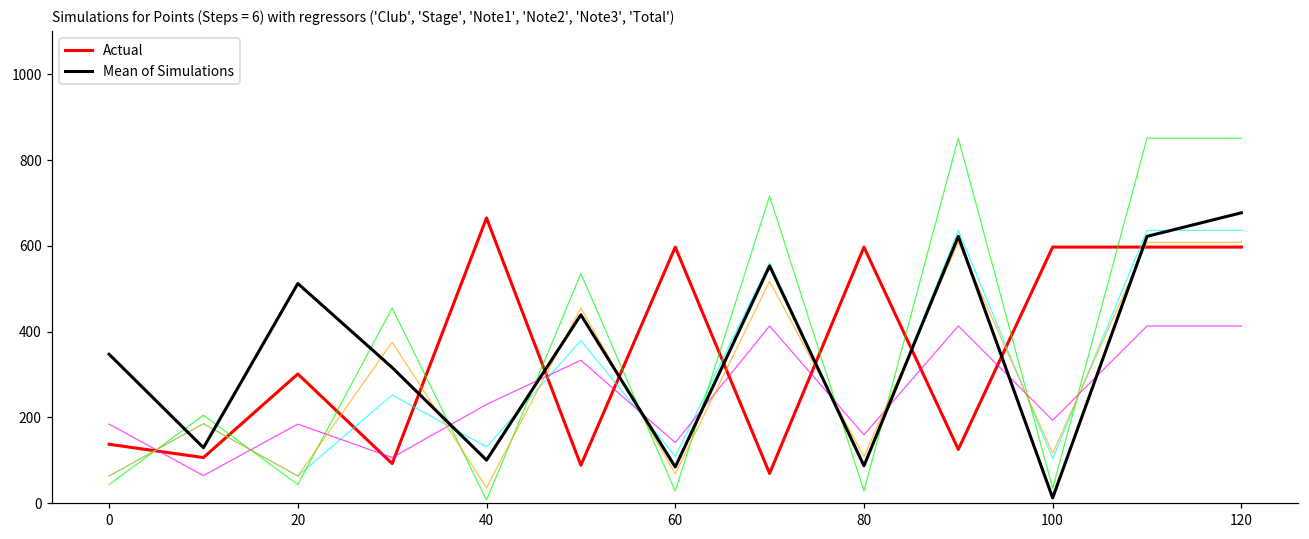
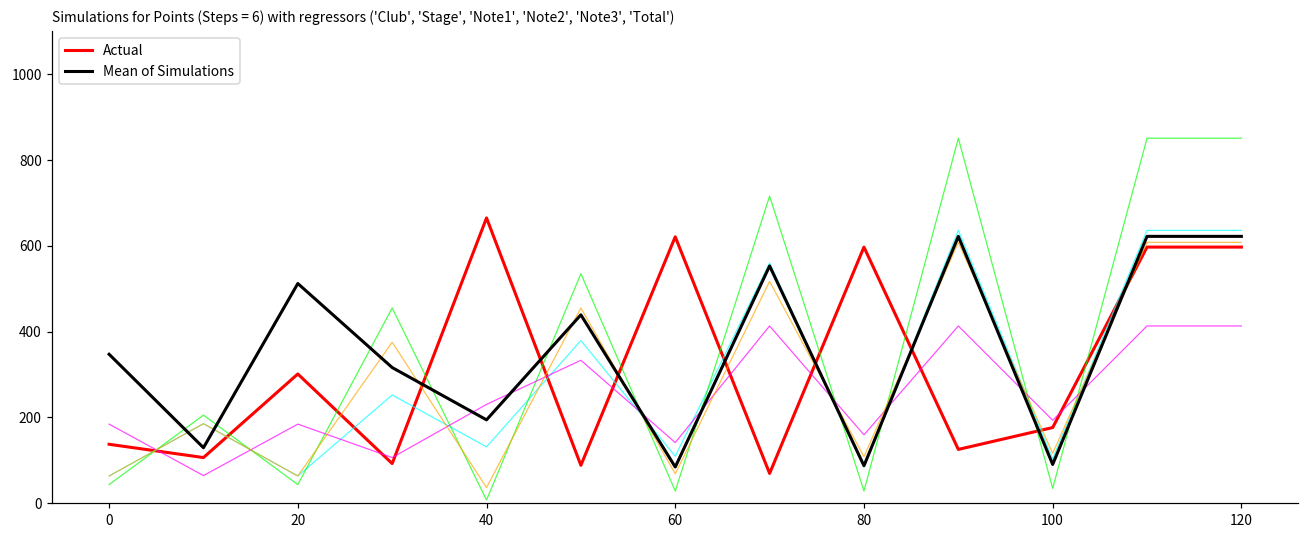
Mean of Simulations, 40: 100 -> 190
Actual, 60: 600 -> 620
Actual, 100: 600 -> 180
Mean of Simulations, 100: 10 -> 90
Mean of Simulations, 120: 680 -> 620
